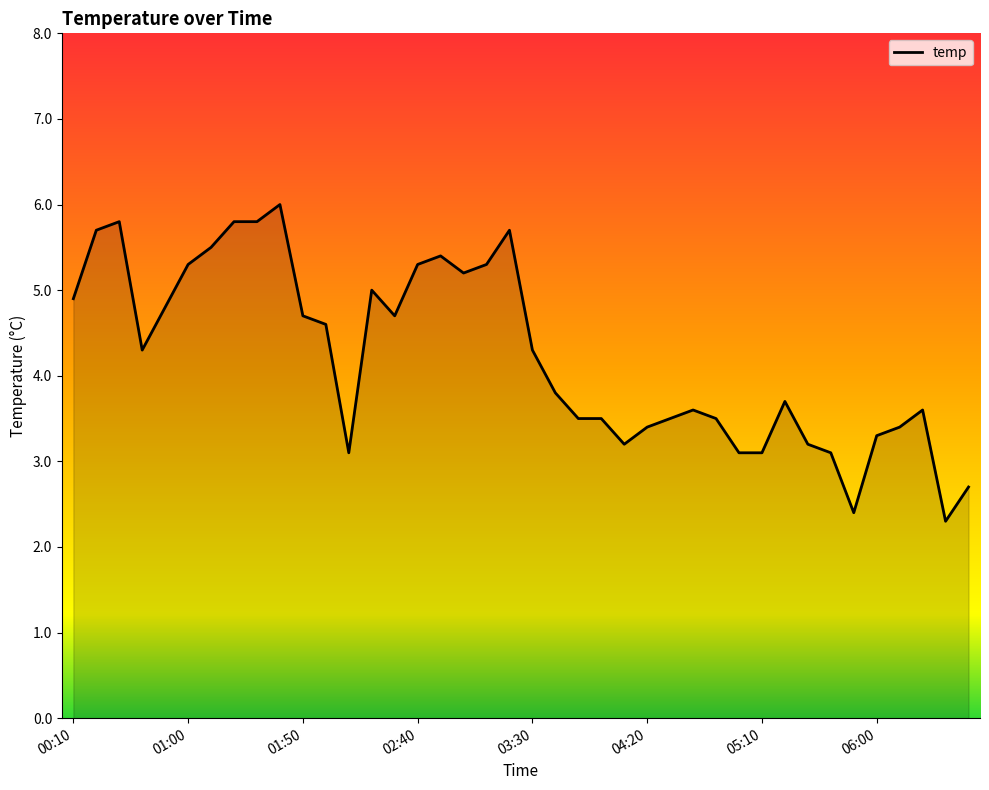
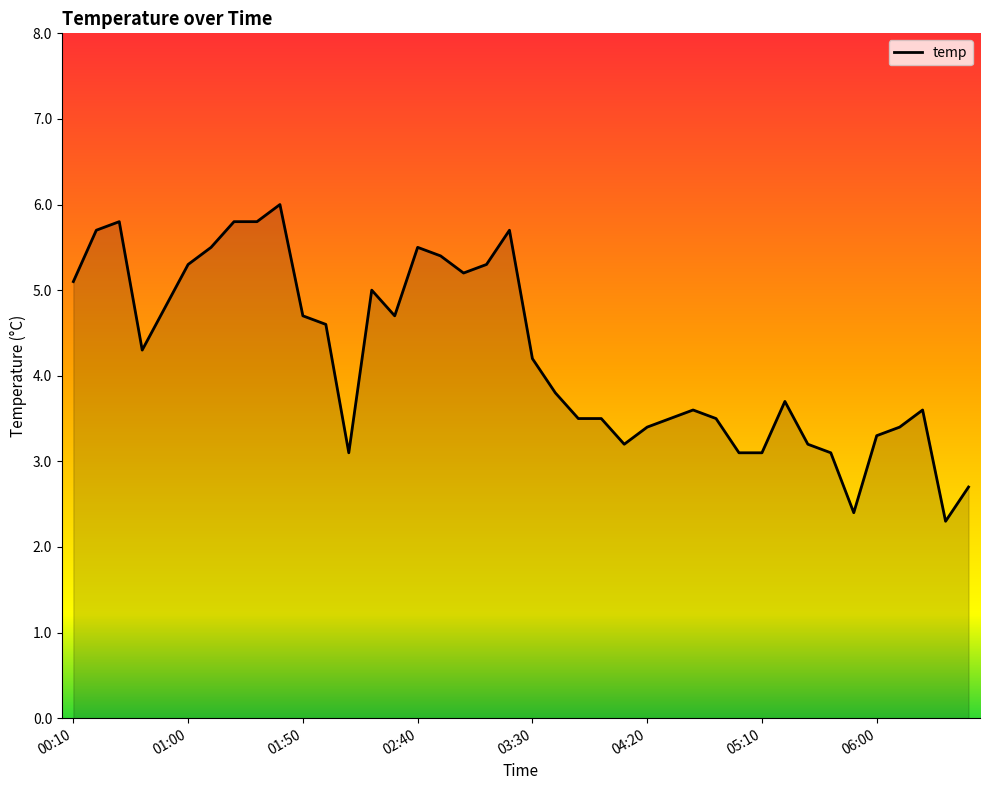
00:10: 4.9 -> 5.1
02:40: 5.3 -> 5.5
03:30: 4.3 -> 4.2
